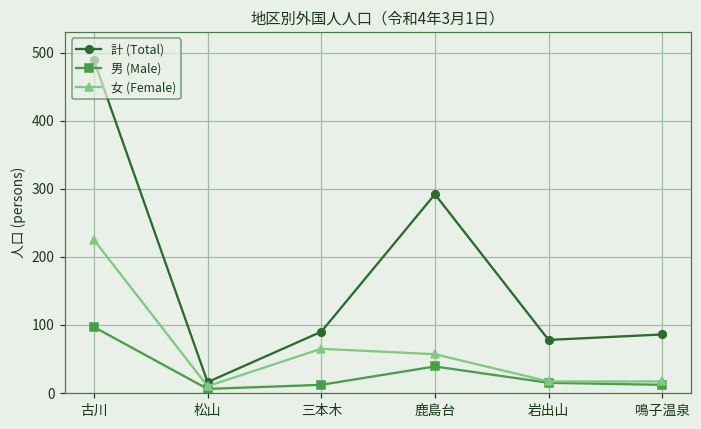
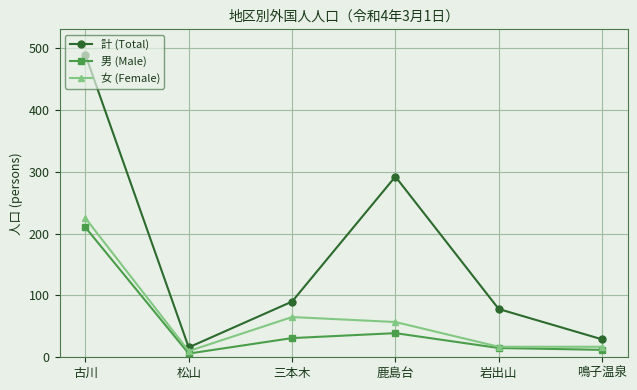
男 (Male), 古川: 100 -> 210
男 (Male), 三本木: 10 -> 30
計 (Total), 鳴子温泉: 90 -> 30
